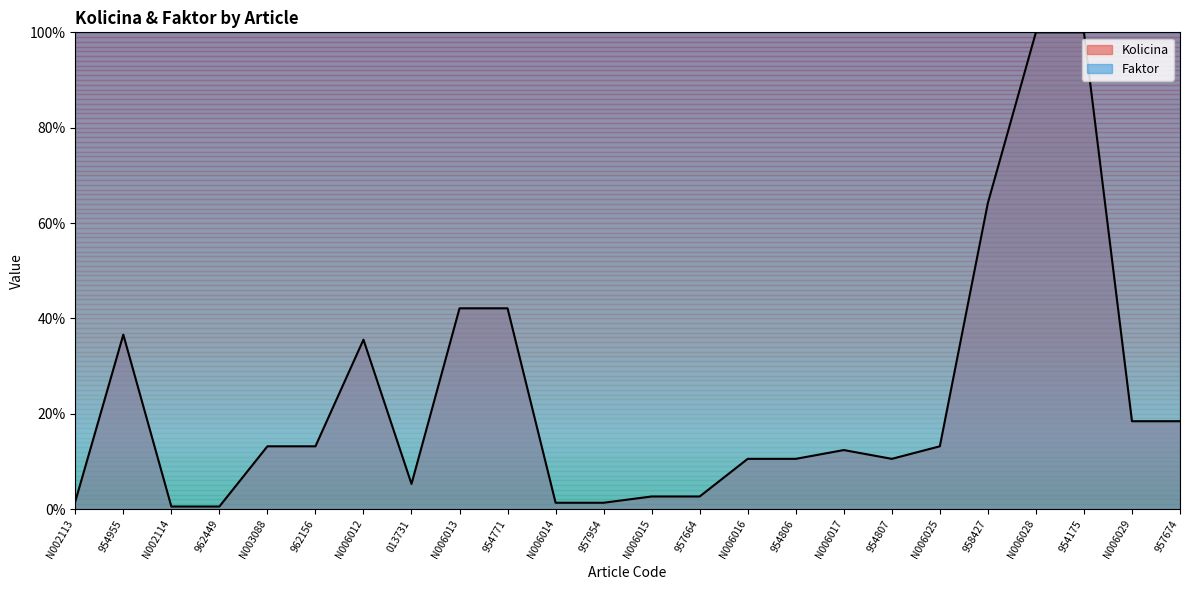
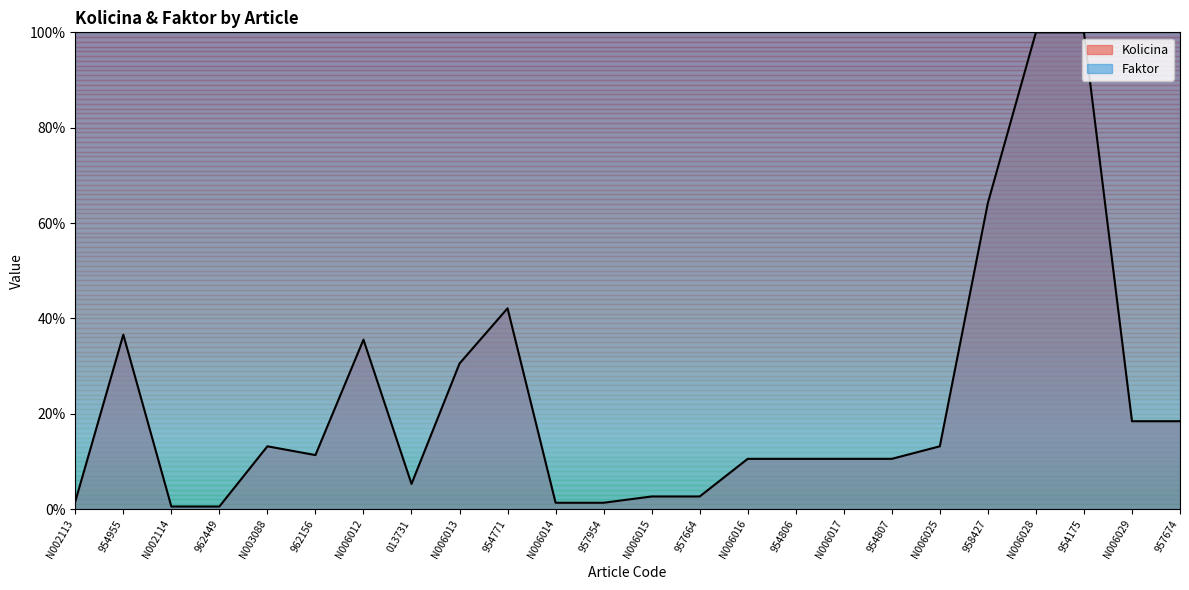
Kolicina, 962156: 13% -> 11%
Kolicina, N006013: 42% -> 31%
Kolicina, N006017: 12% -> 11%
